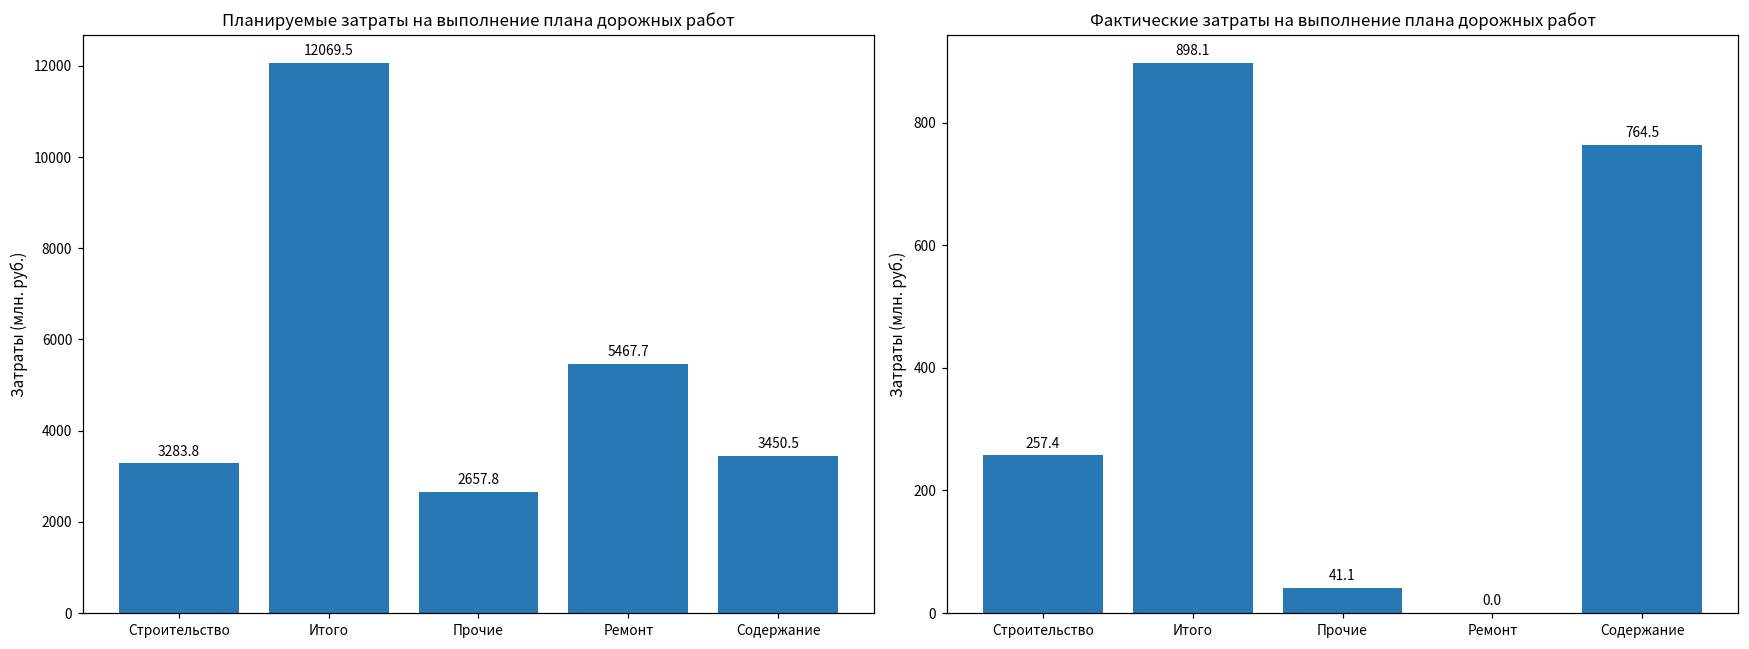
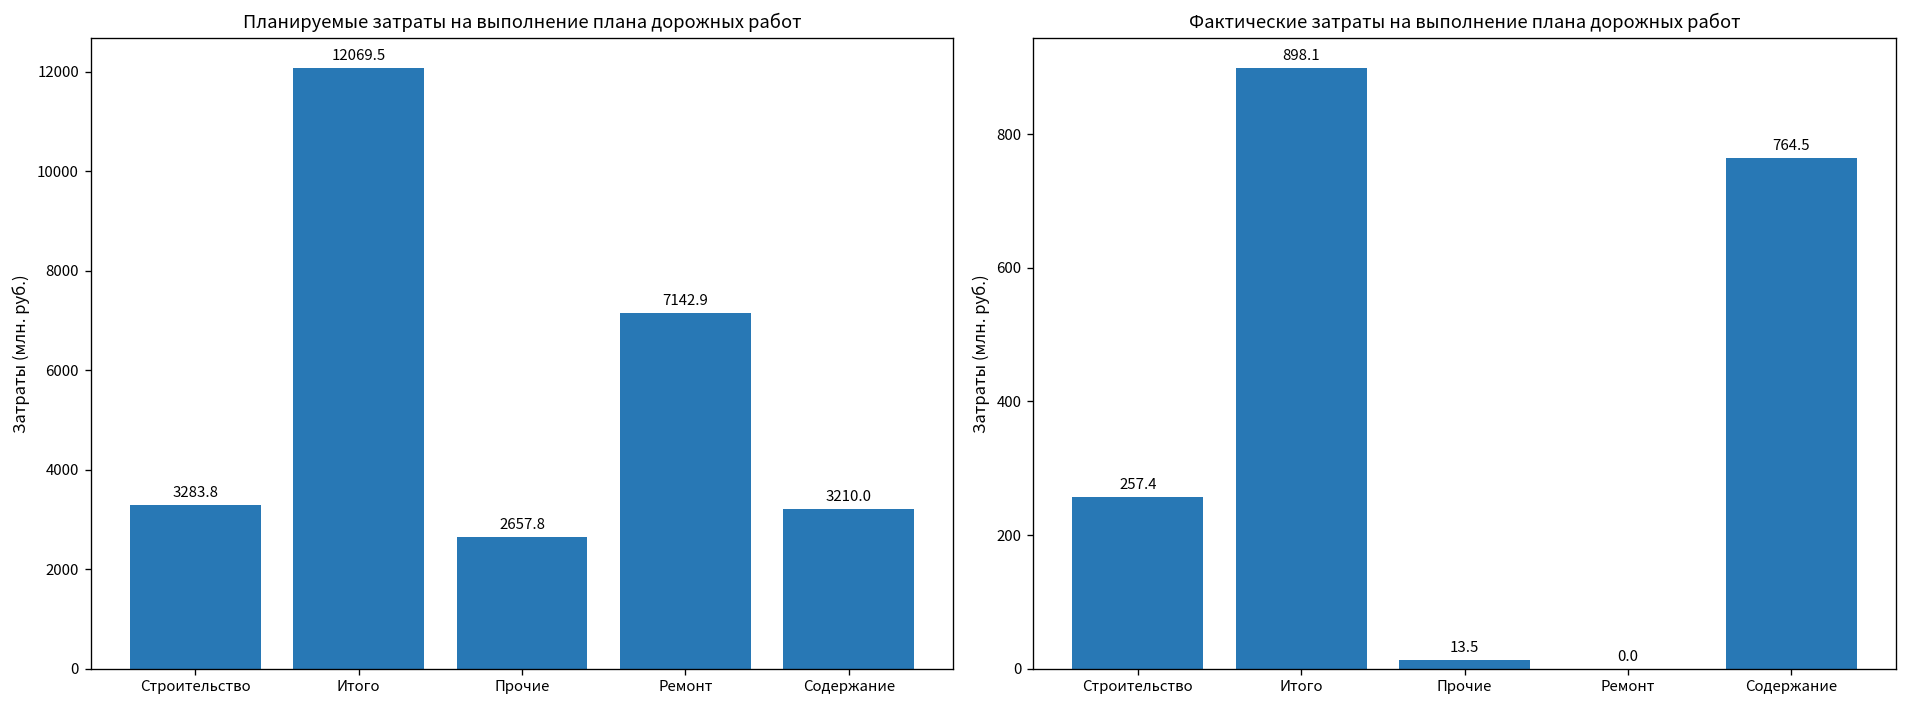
Планируемые затраты на выполнение плана дорожных работ, Ремонт: 5467.7 -> 7142.9
Планируемые затраты на выполнение плана дорожных работ, Содержание: 3450.5 -> 3210.0
Фактические затраты на выполнение плана дорожных работ, Прочие: 41.1 -> 13.5
